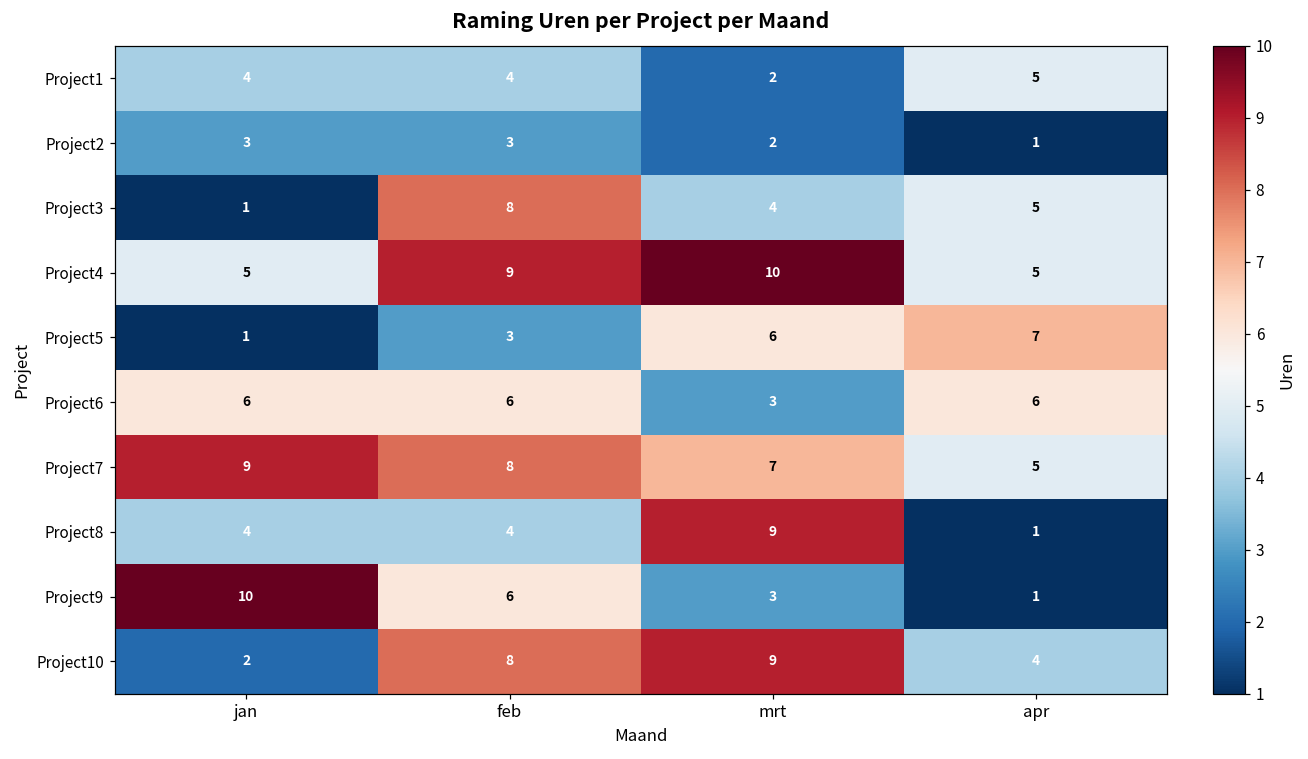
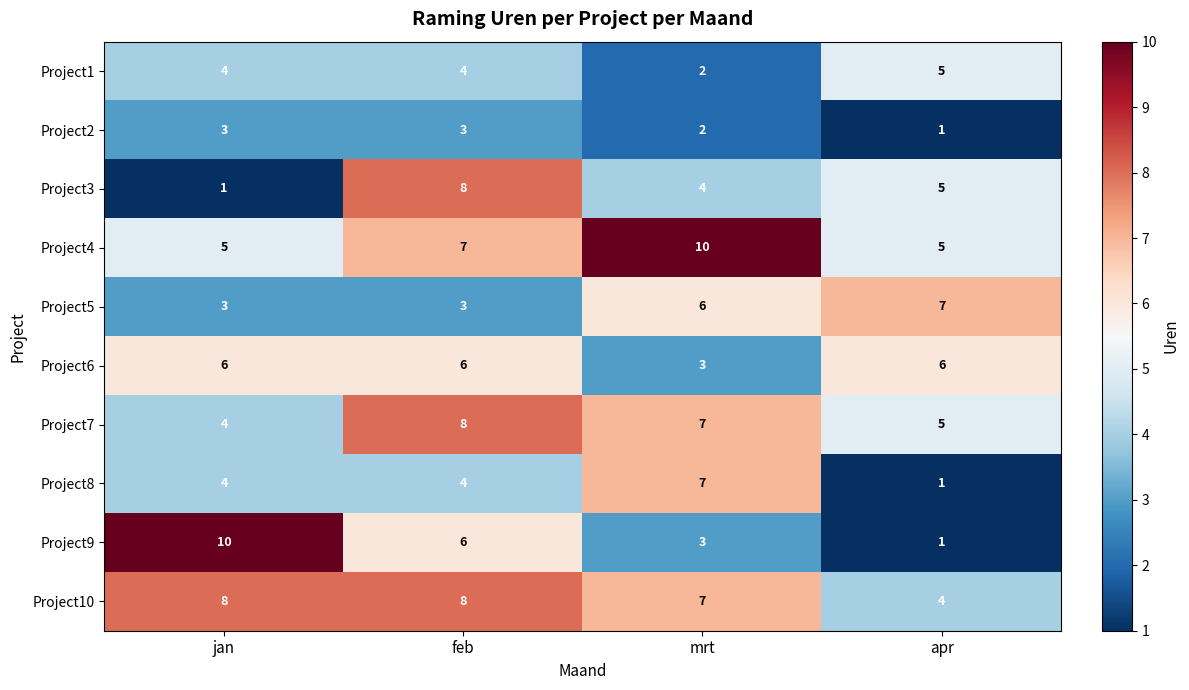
Project4, feb: 9 -> 7
Project5, jan: 1 -> 3
Project7, jan: 9 -> 4
Project8, mrt: 9 -> 7
Project10, jan: 2 -> 8
Project10, mrt: 9 -> 7
